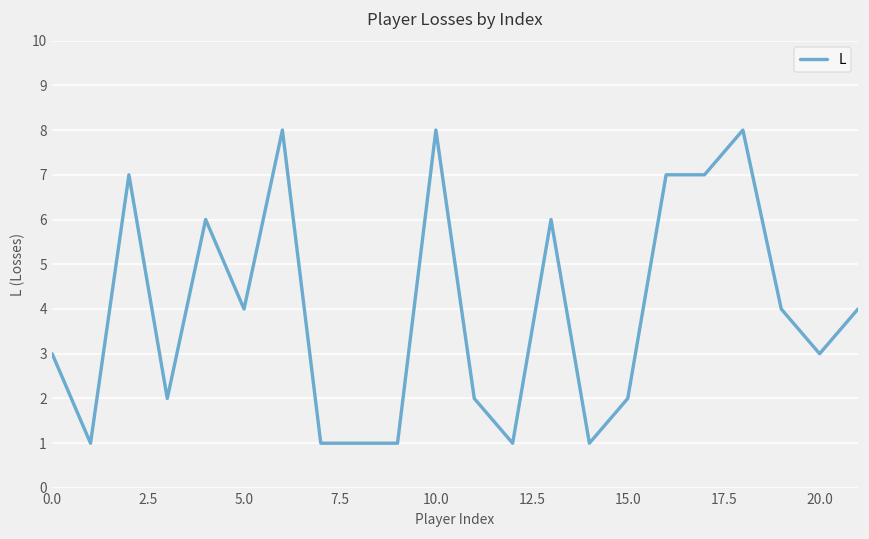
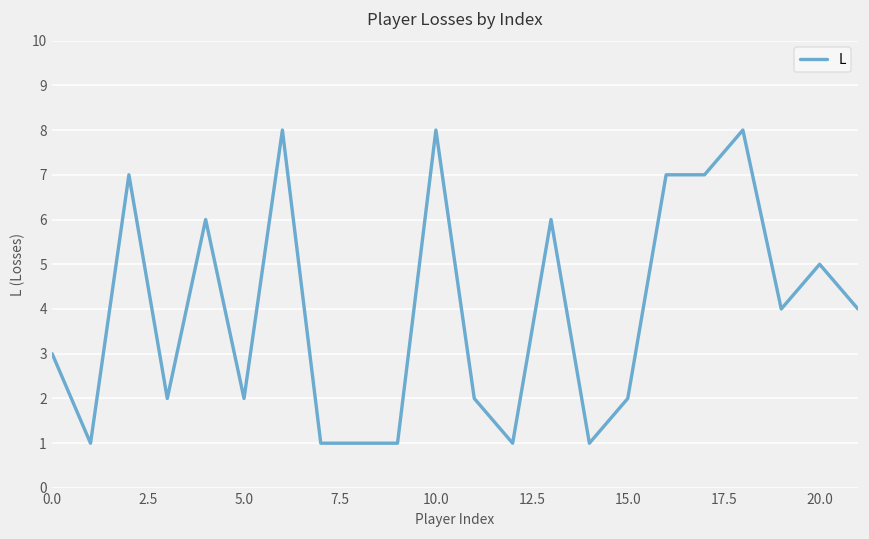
5.0: 4 -> 2
20.0: 3 -> 5
